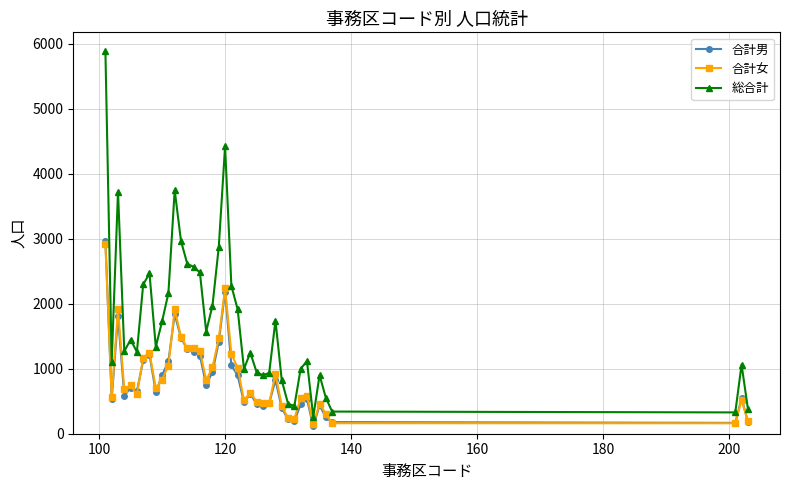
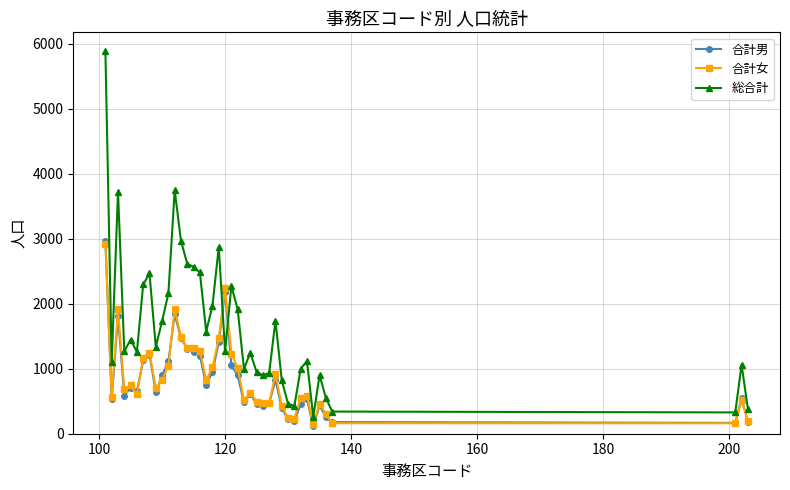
総合計, 120: 4400 -> 1300
